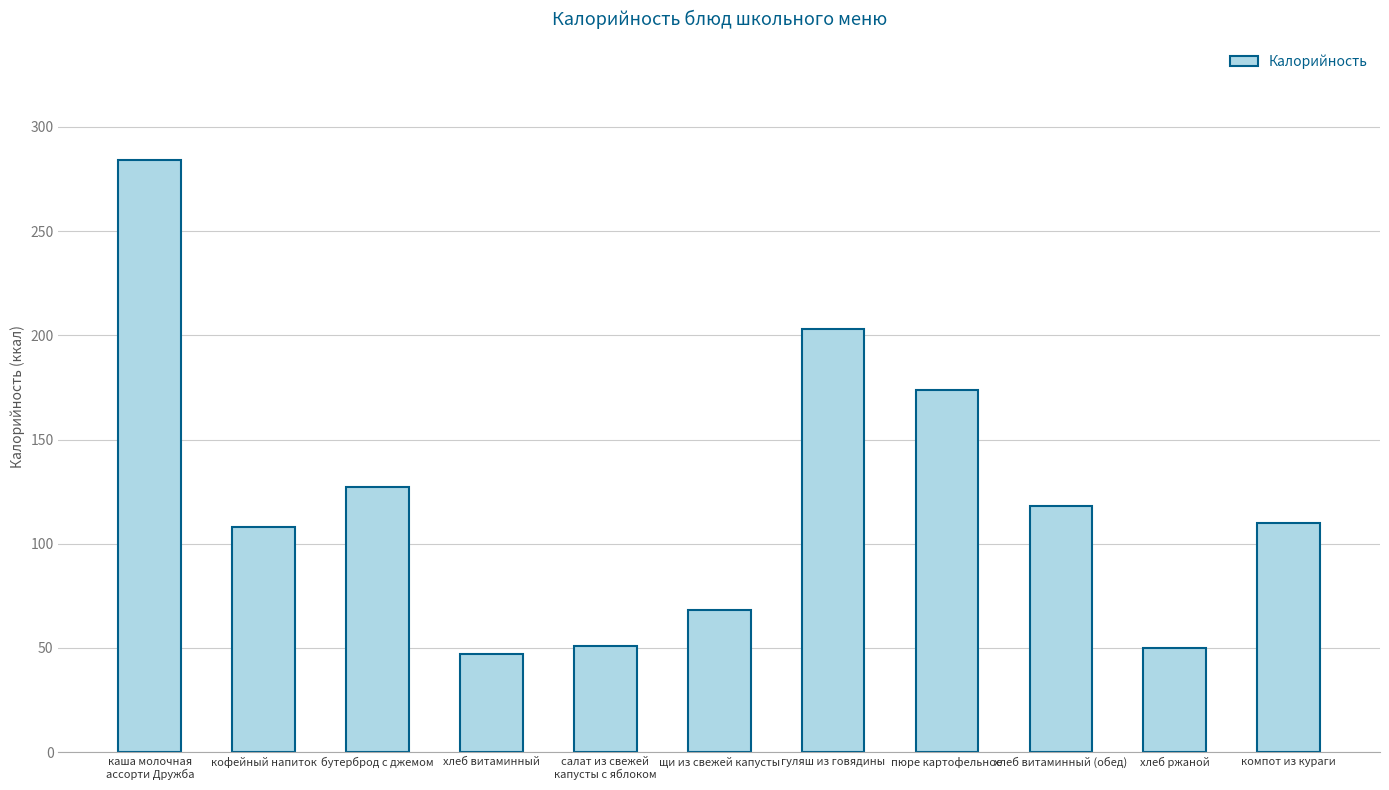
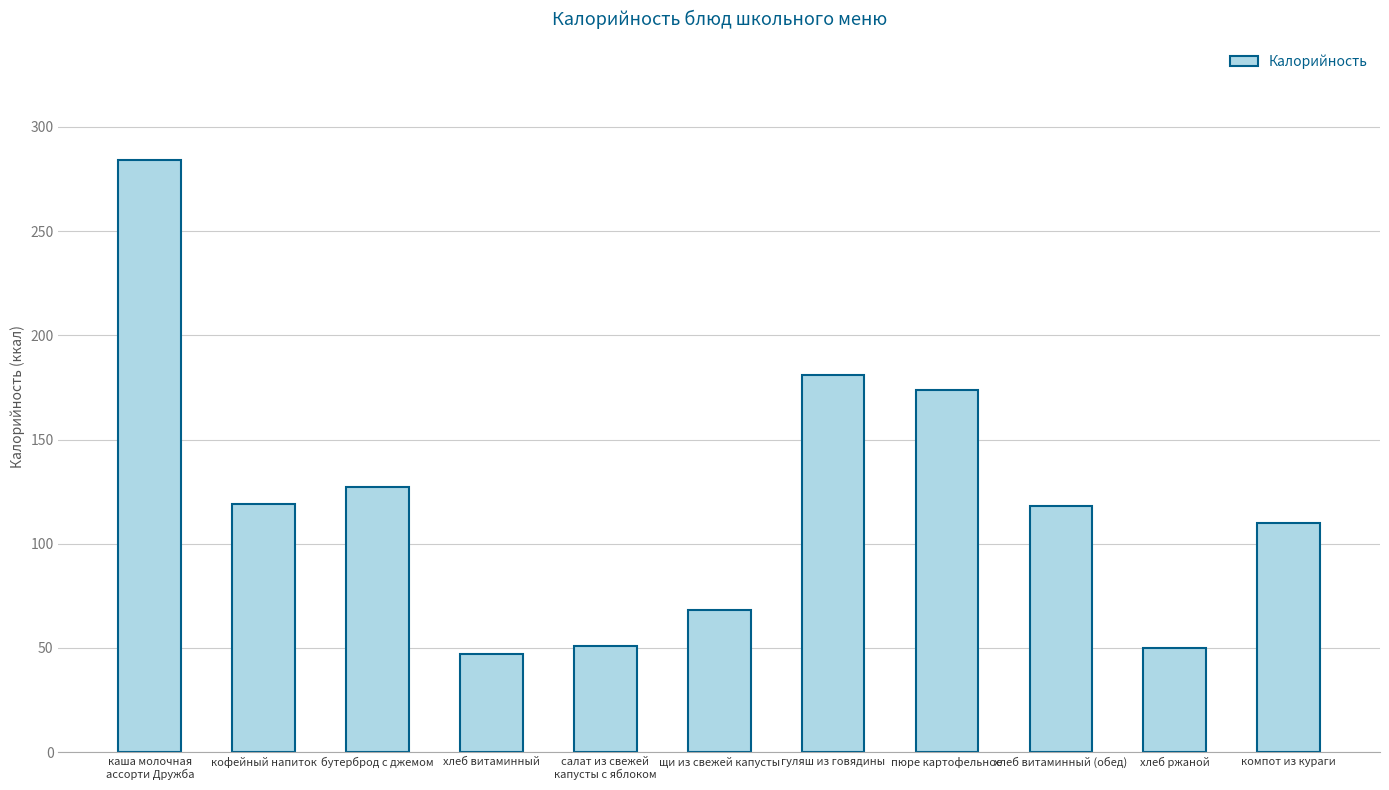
кофейный напиток: 108 -> 119
гуляш из говядины: 203 -> 181
